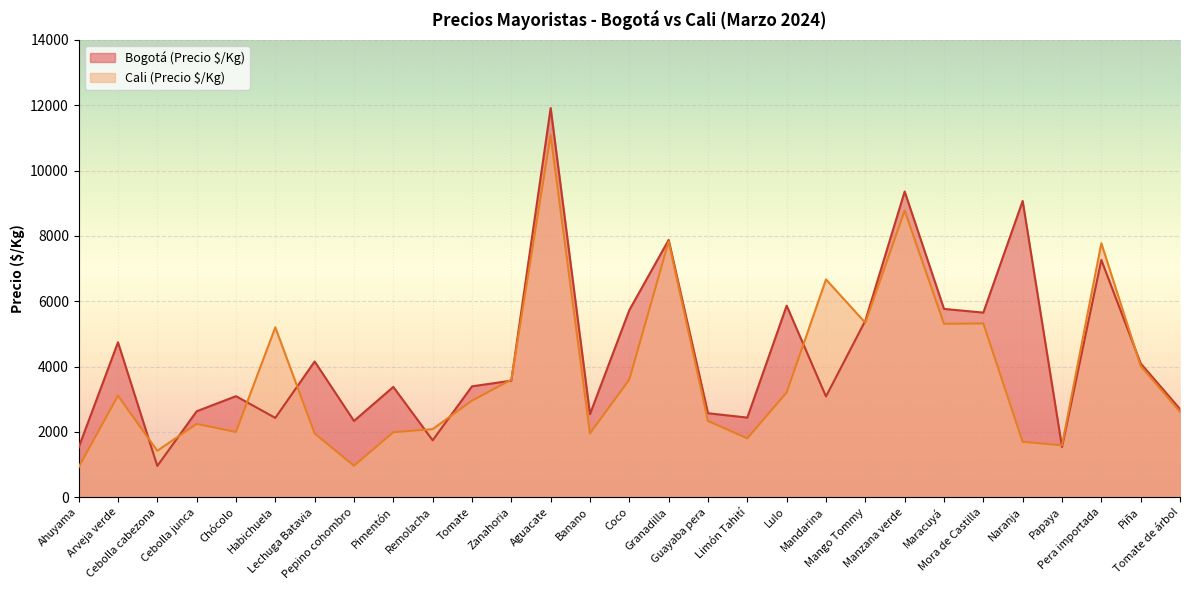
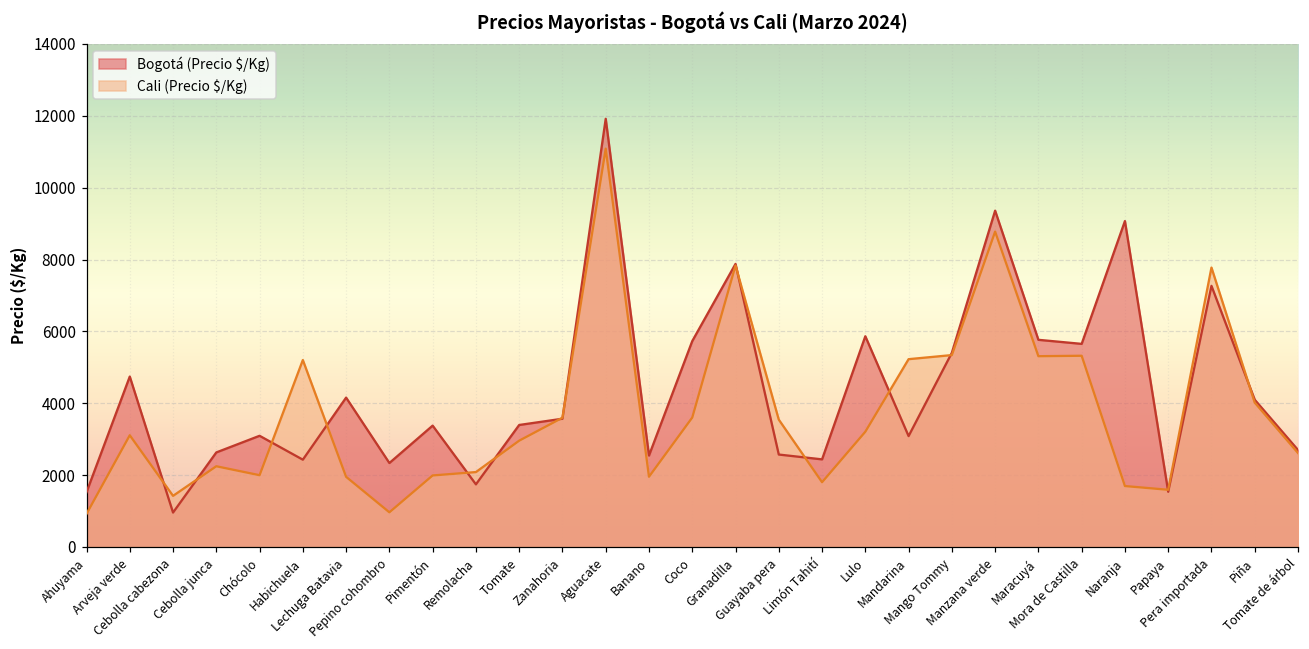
Cali (Precio $/Kg), Guayaba pera: 2300 -> 3500
Cali (Precio $/Kg), Mandarina: 6700 -> 5200
